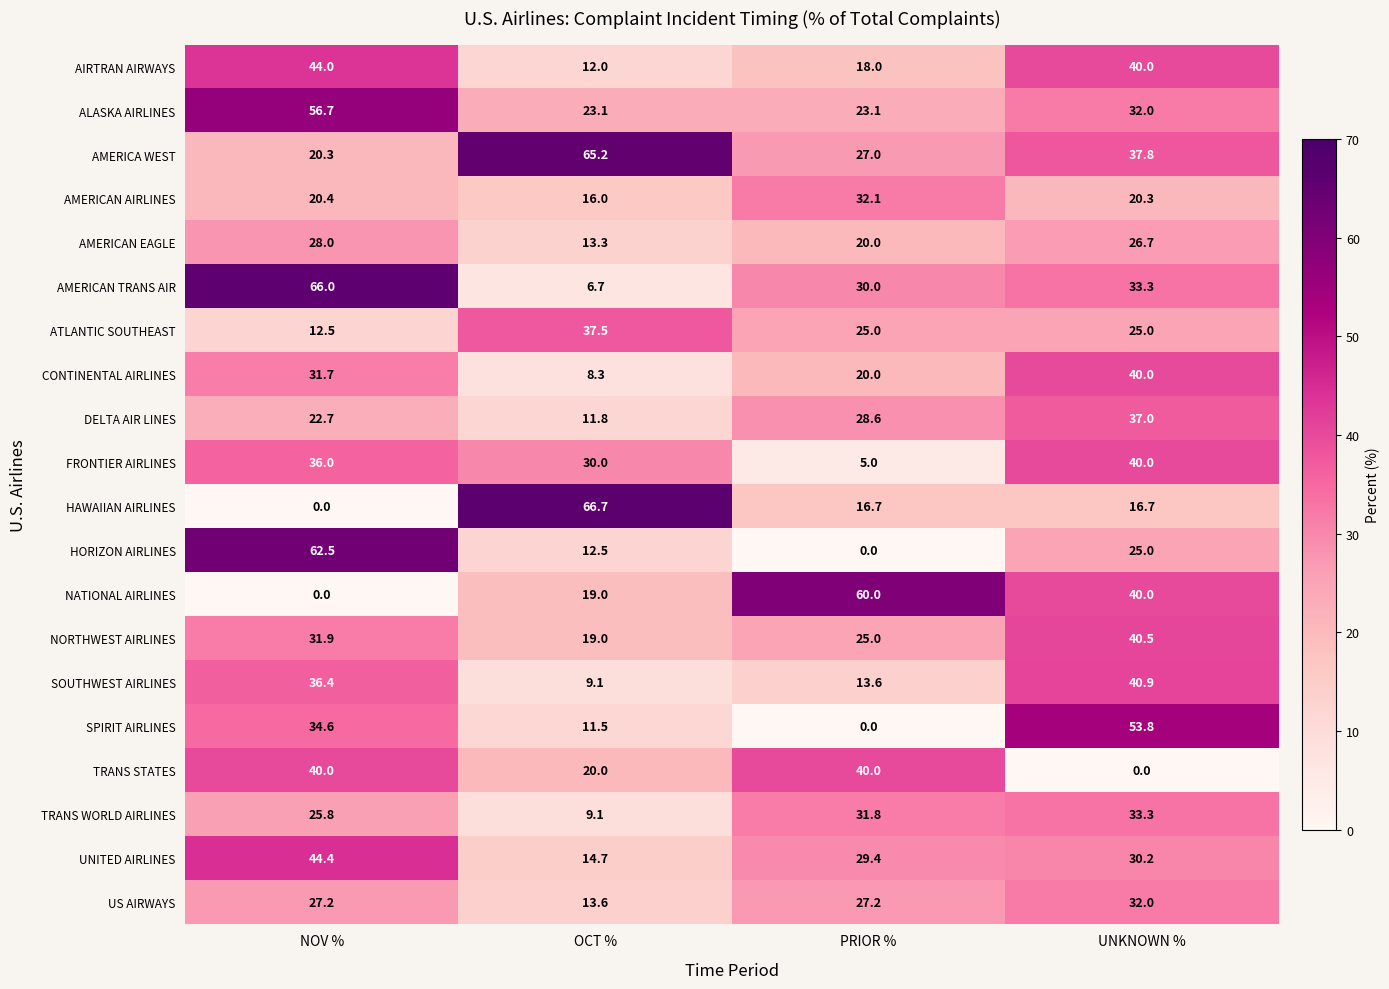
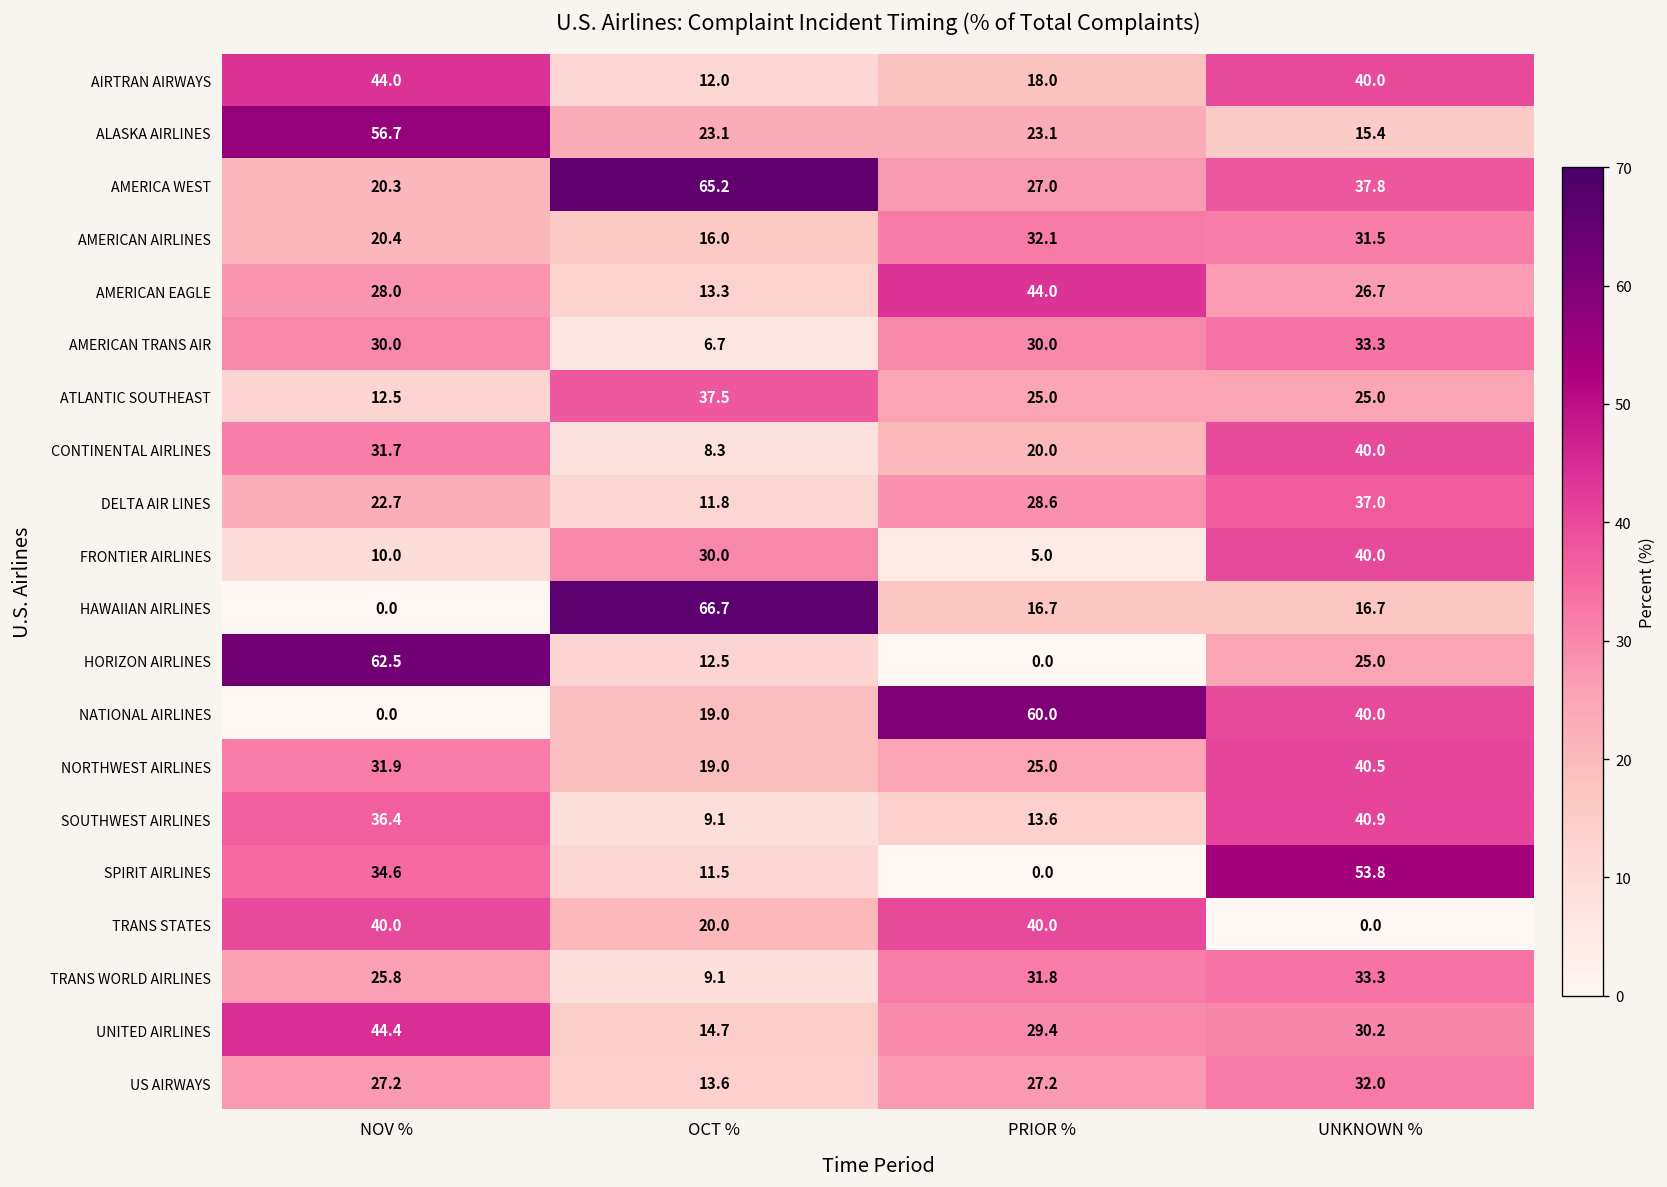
ALASKA AIRLINES, UNKNOWN %: 32.0 -> 15.4
AMERICAN AIRLINES, UNKNOWN %: 20.3 -> 31.5
AMERICAN EAGLE, PRIOR %: 20.0 -> 44.0
AMERICAN TRANS AIR, NOV %: 66.0 -> 30.0
FRONTIER AIRLINES, NOV %: 36.0 -> 10.0
